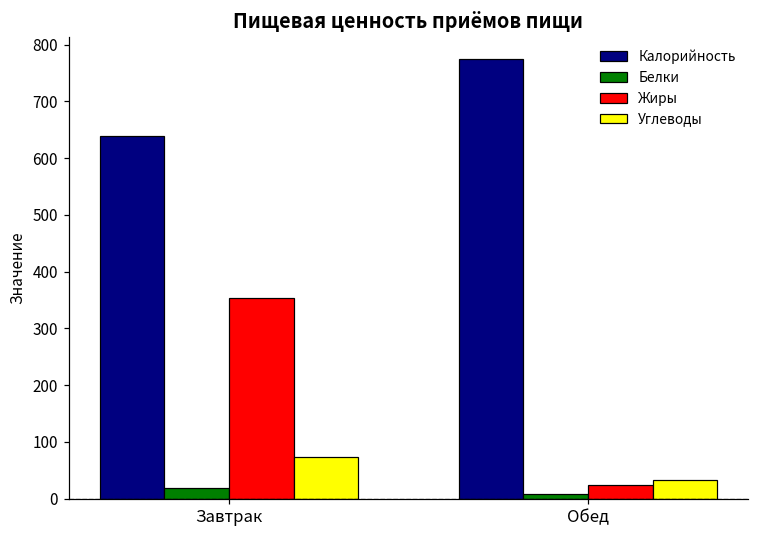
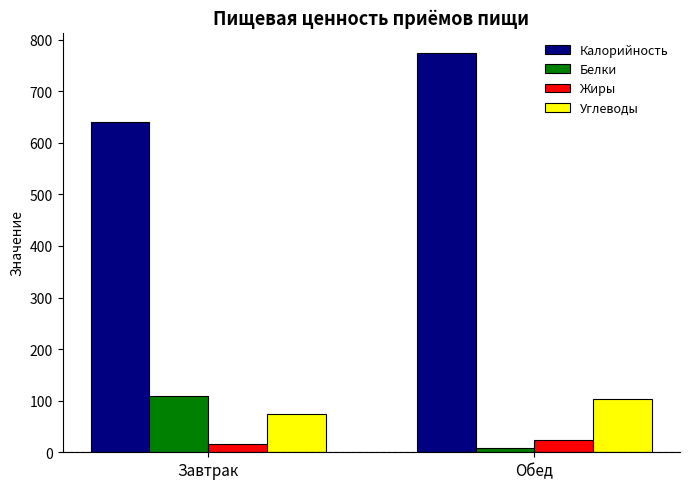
Белки, Завтрак: 20 -> 110
Жиры, Завтрак: 350 -> 20
Углеводы, Обед: 30 -> 100
